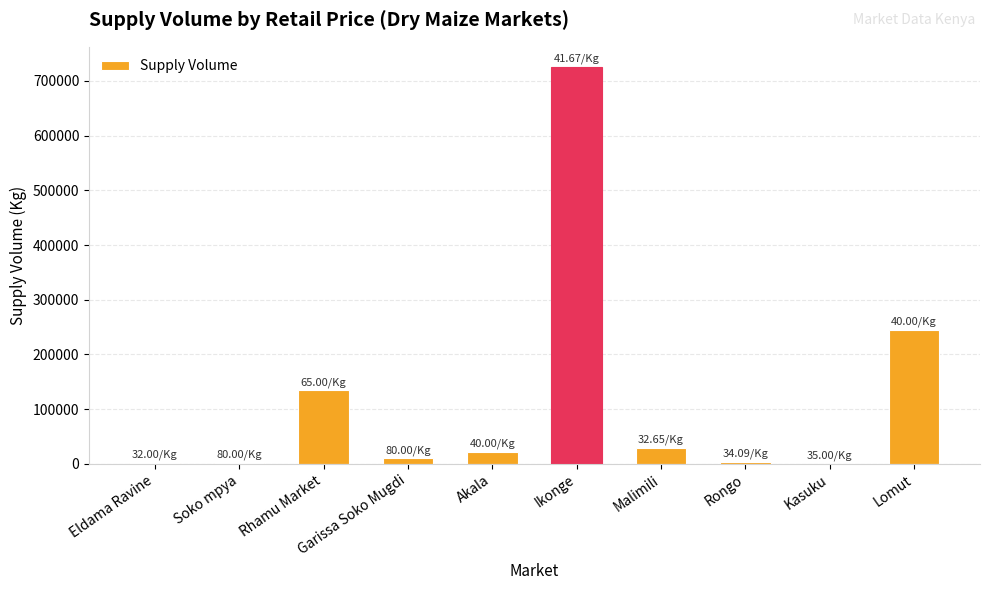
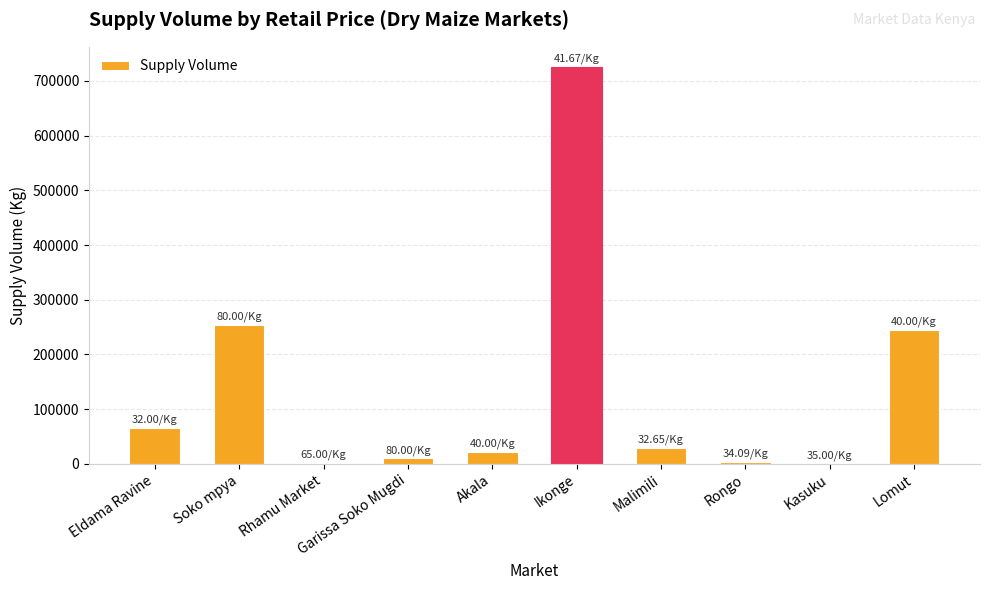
Eldama Ravine: 0 -> 70000
Soko mpya: 0 -> 250000
Rhamu Market: 130000 -> 0
